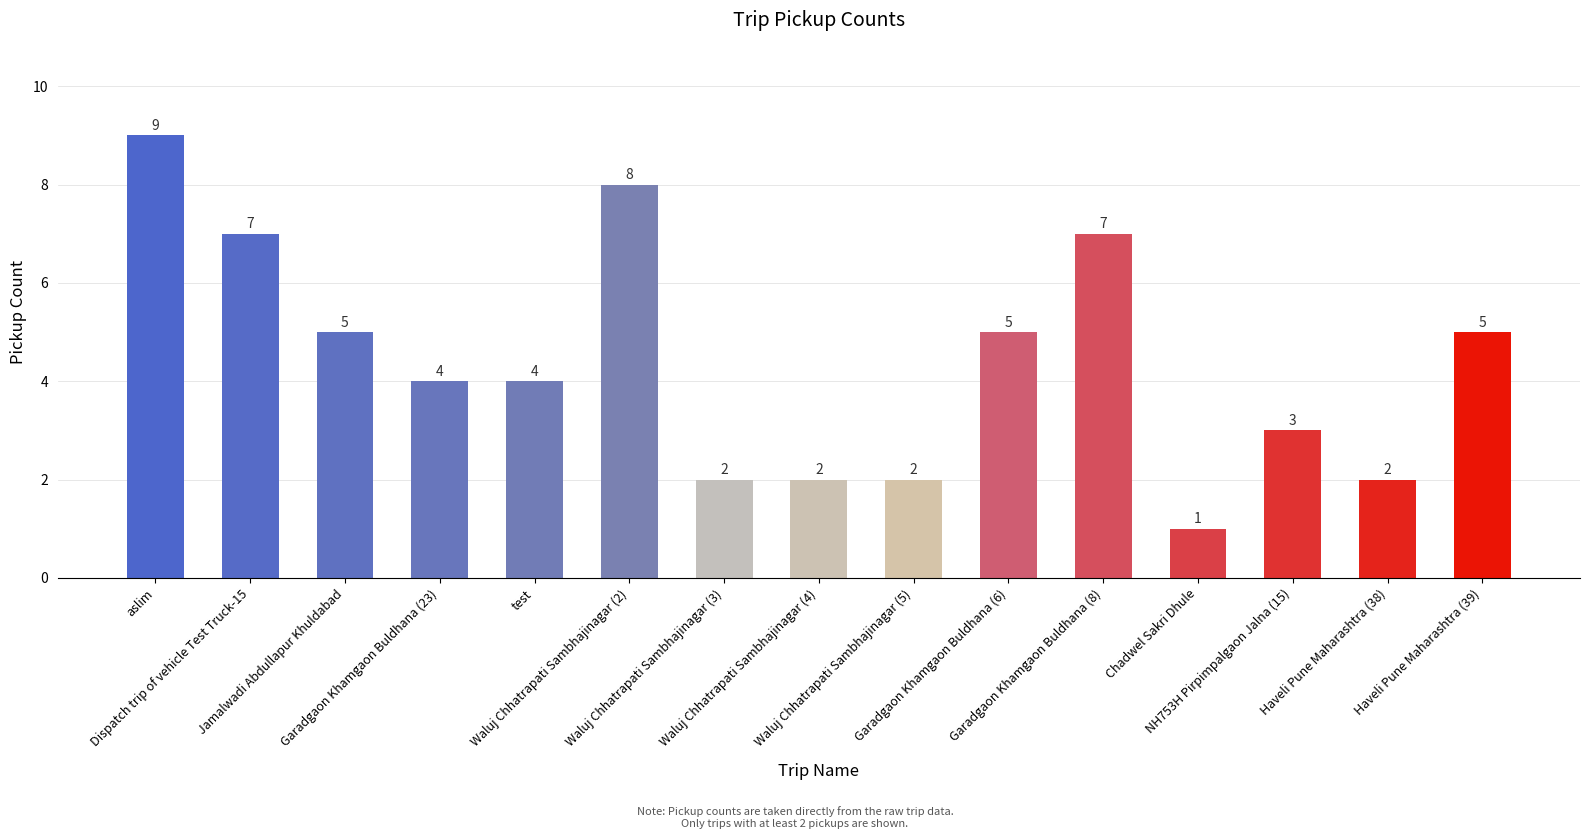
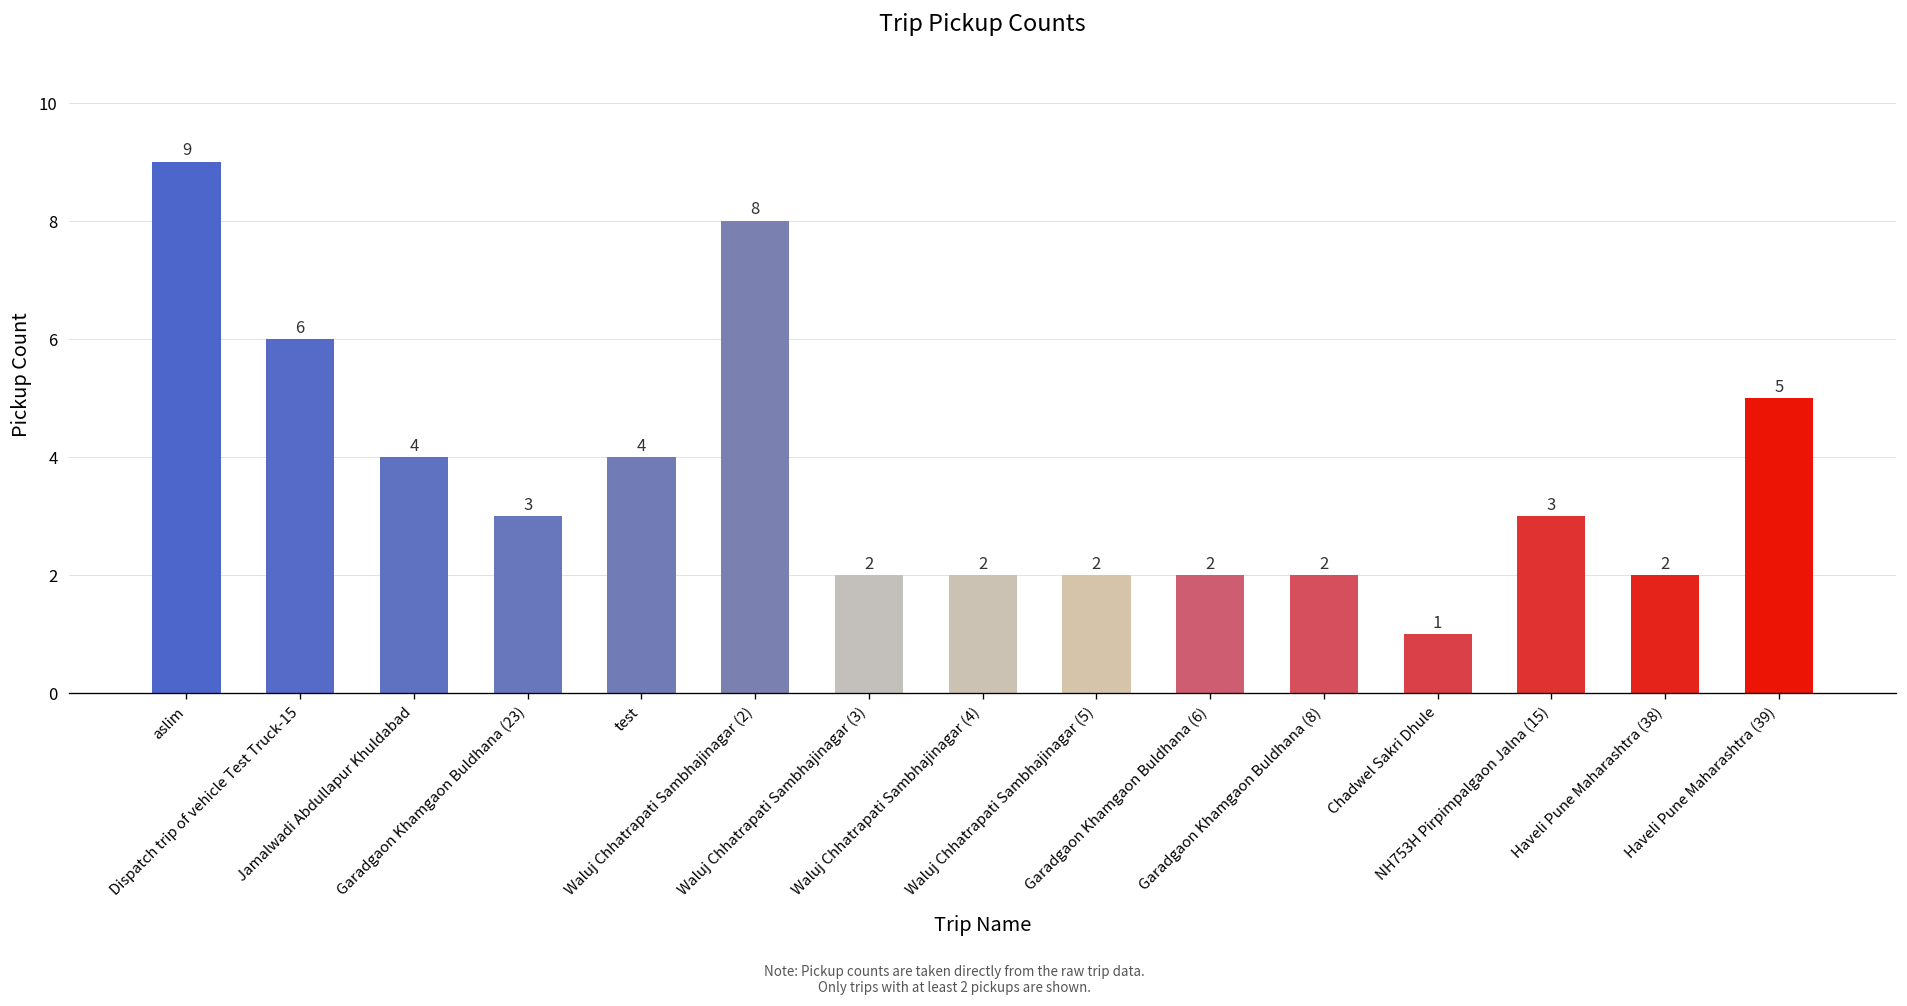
Dispatch trip of vehicle Test Truck-15: 7 -> 6
Jamalwadi Abdullapur Khuldabad: 5 -> 4
Garadgaon Khamgaon Buldhana (23): 4 -> 3
Garadgaon Khamgaon Buldhana (6): 5 -> 2
Garadgaon Khamgaon Buldhana (8): 7 -> 2
